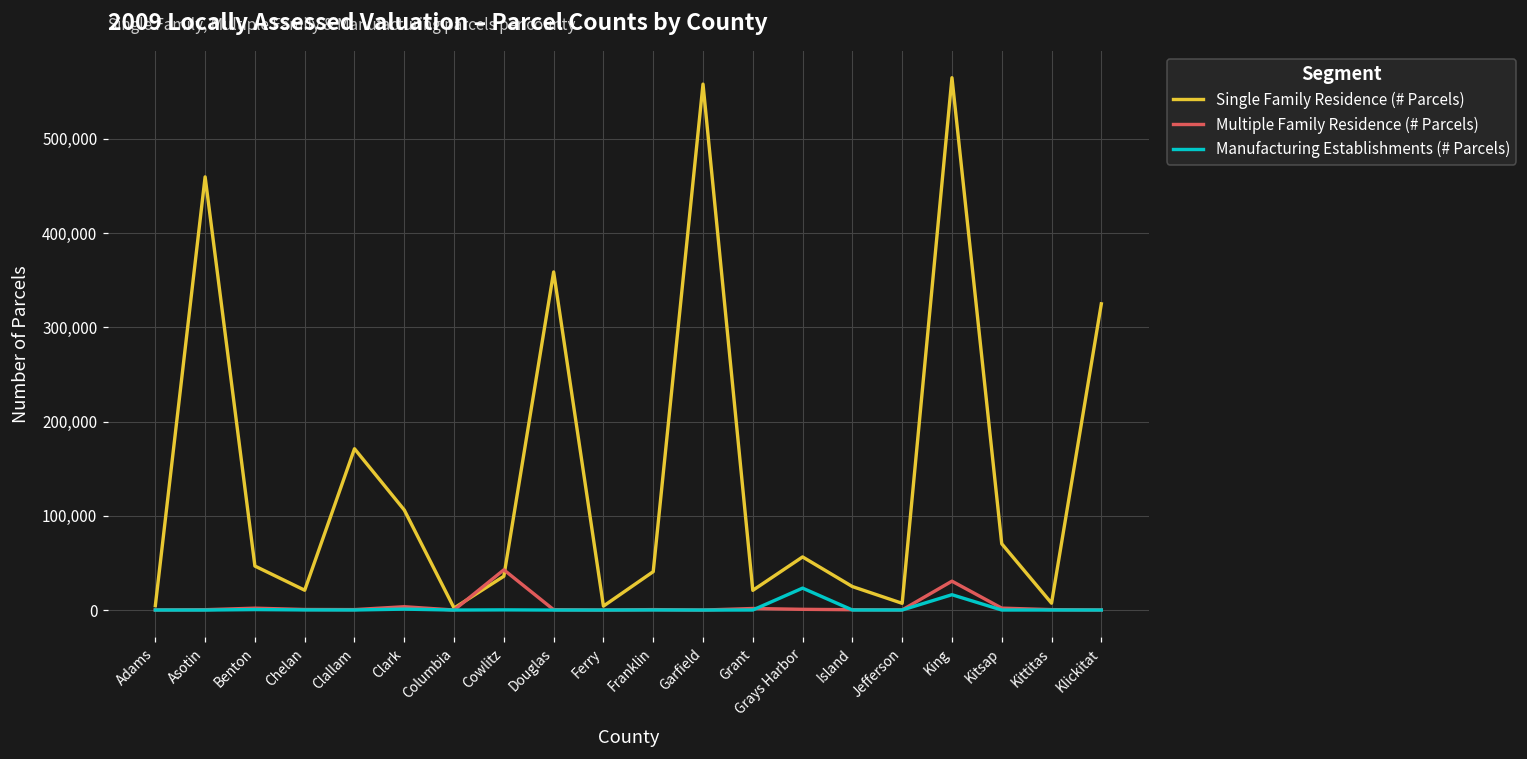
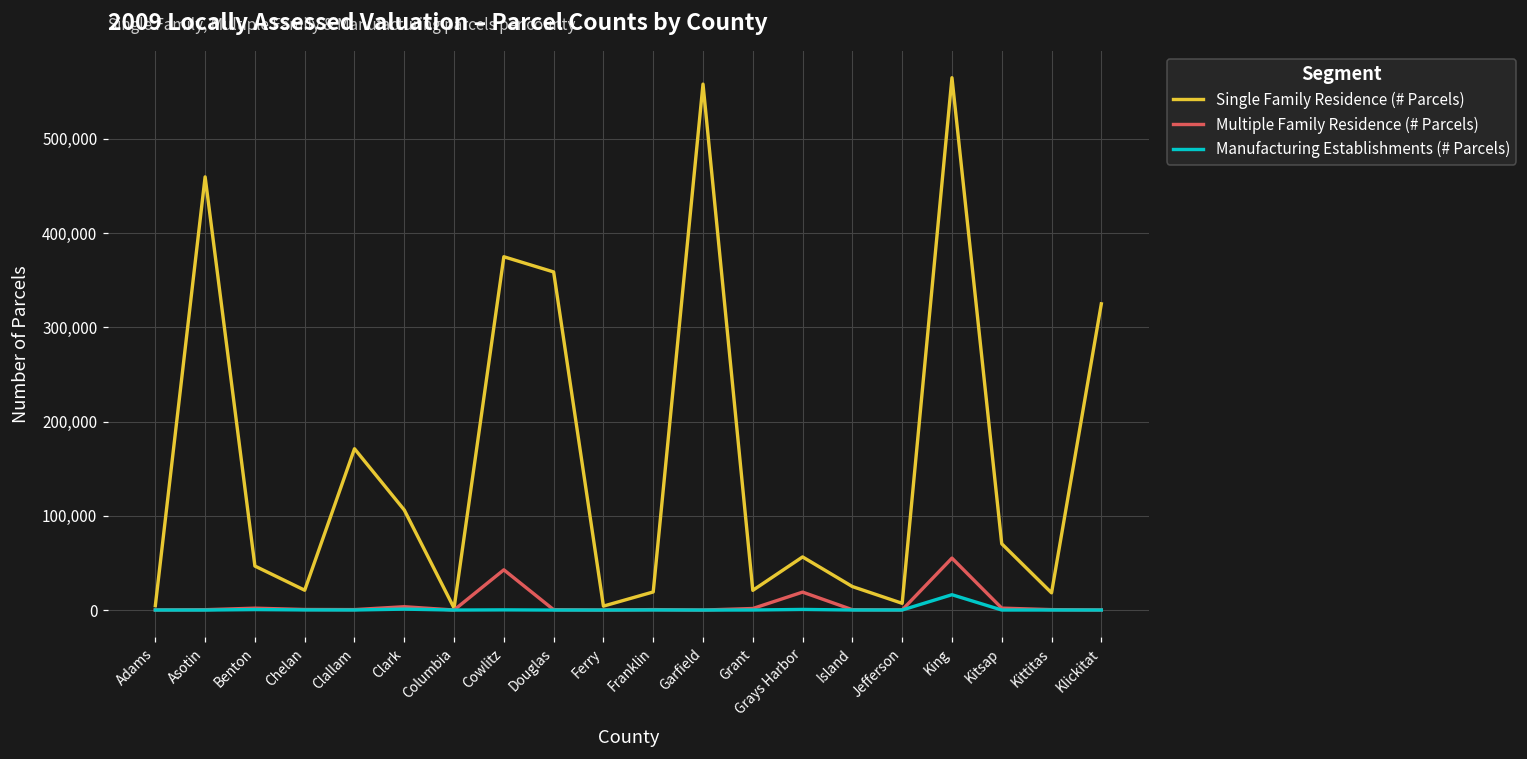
Single Family Residence (# Parcels), Cowlitz: 40,000 -> 370,000
Single Family Residence (# Parcels), Franklin: 40,000 -> 20,000
Multiple Family Residence (# Parcels), Grays Harbor: 0 -> 20,000
Manufacturing Establishments (# Parcels), Grays Harbor: 20,000 -> 0
Multiple Family Residence (# Parcels), King: 30,000 -> 60,000
Single Family Residence (# Parcels), Kittitas: 10,000 -> 20,000
